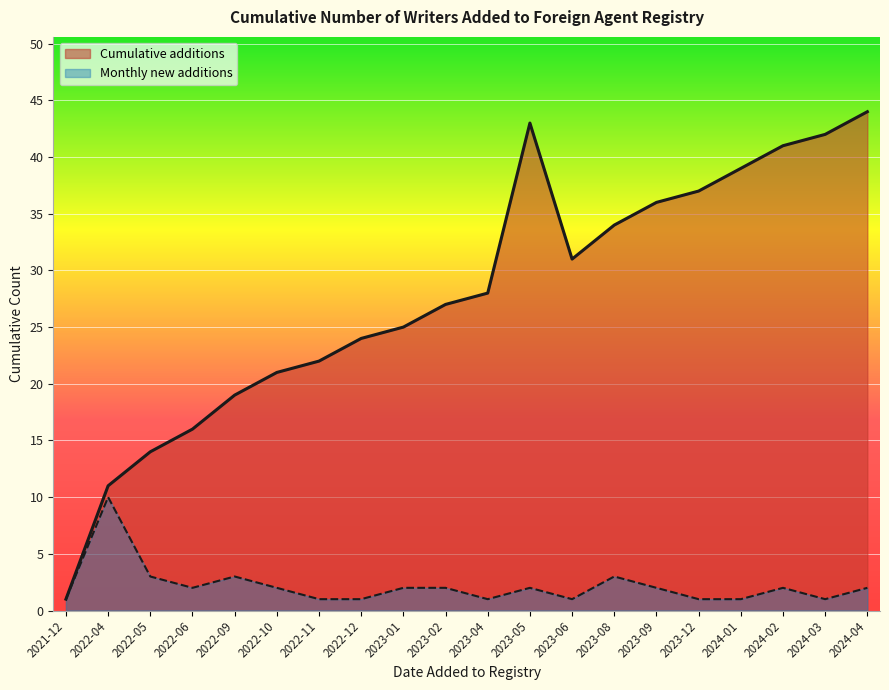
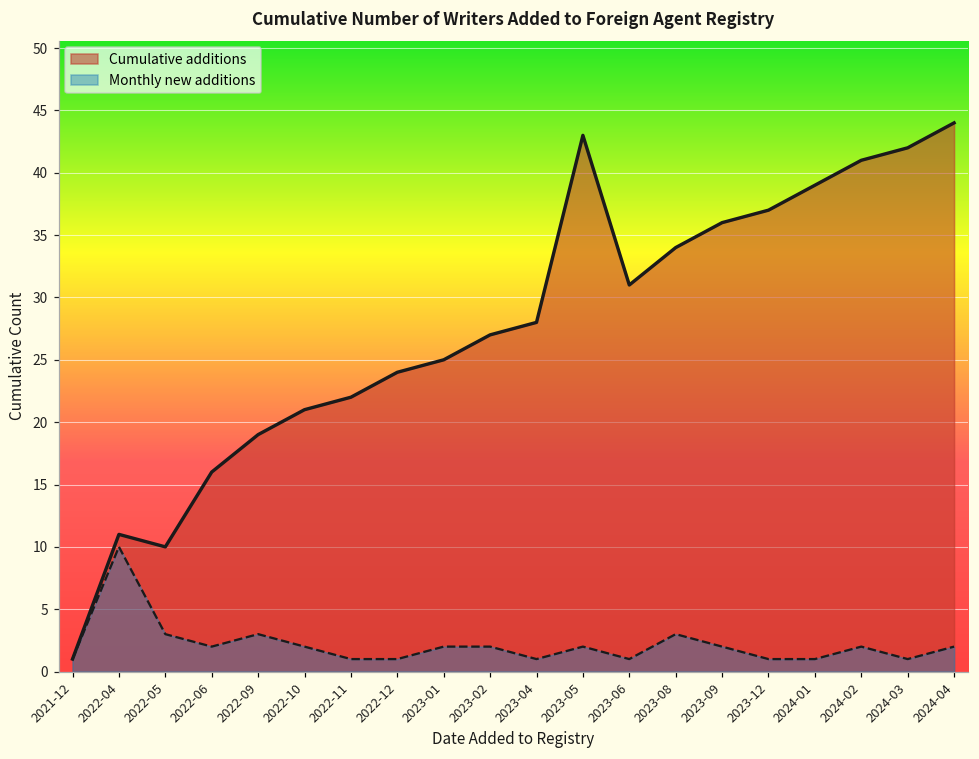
Cumulative additions, 2022-05: 14 -> 10
